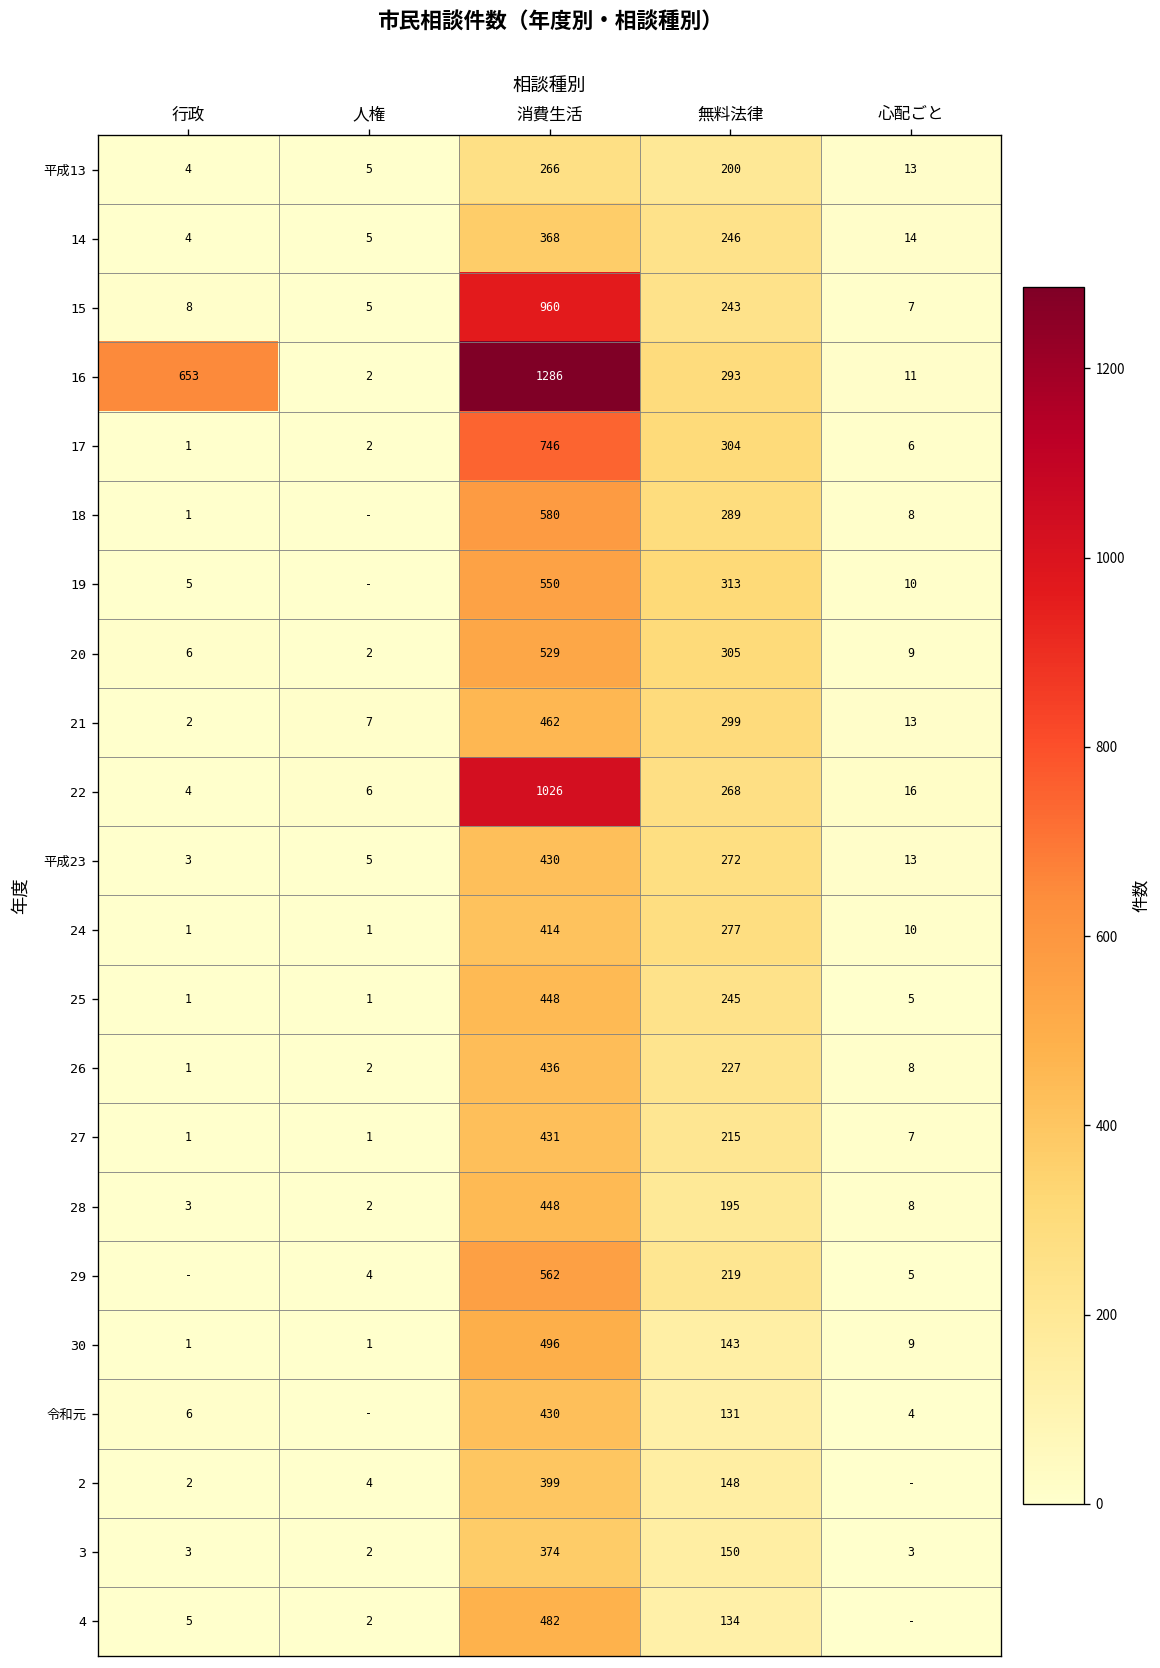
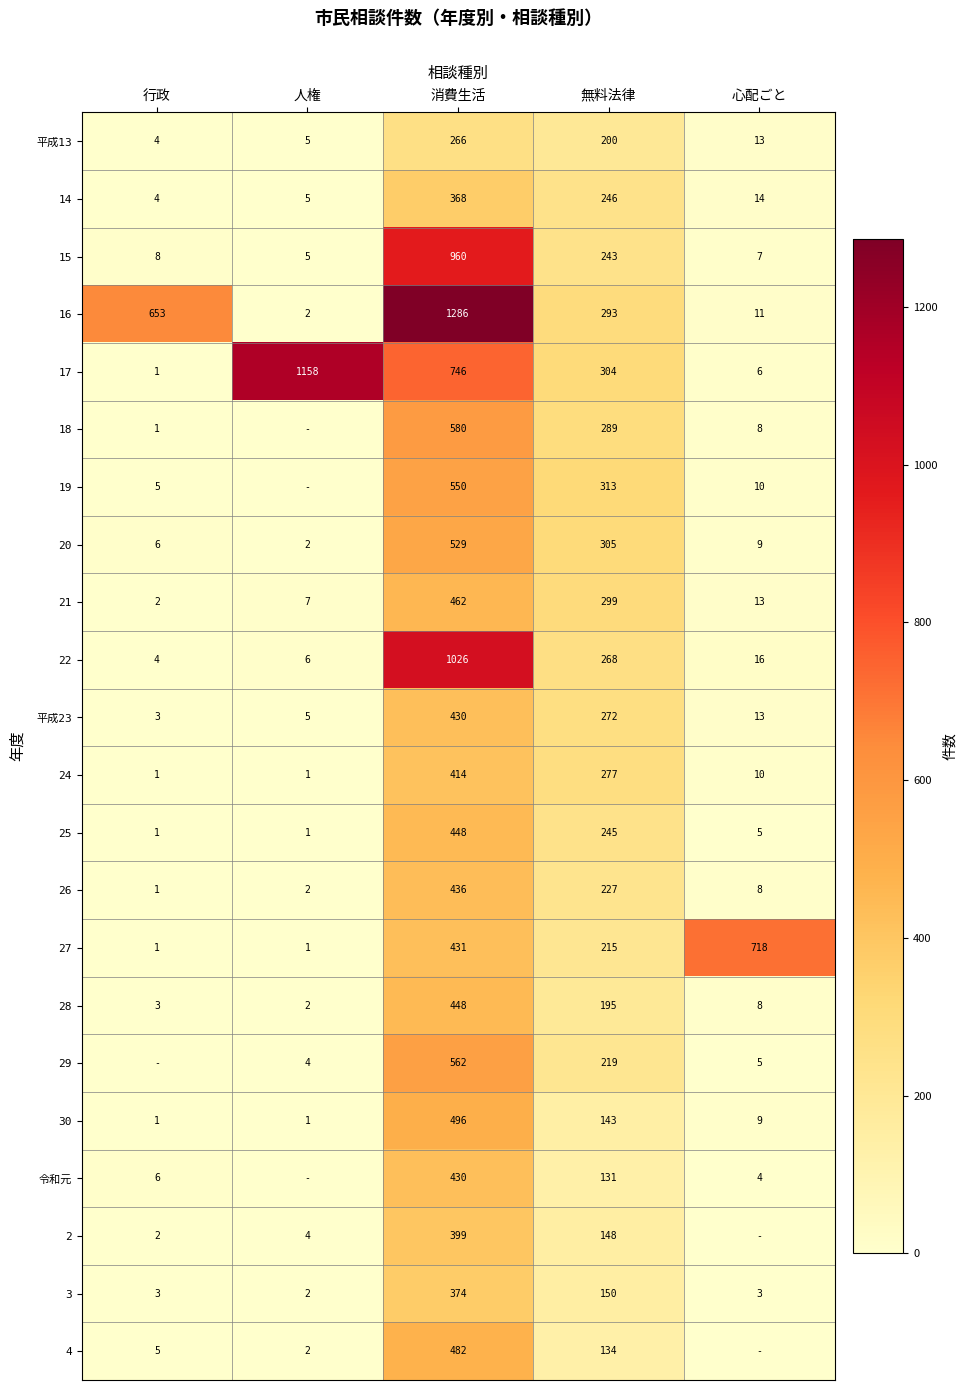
17, 人権: 2 -> 1158
27, 心配ごと: 7 -> 718
